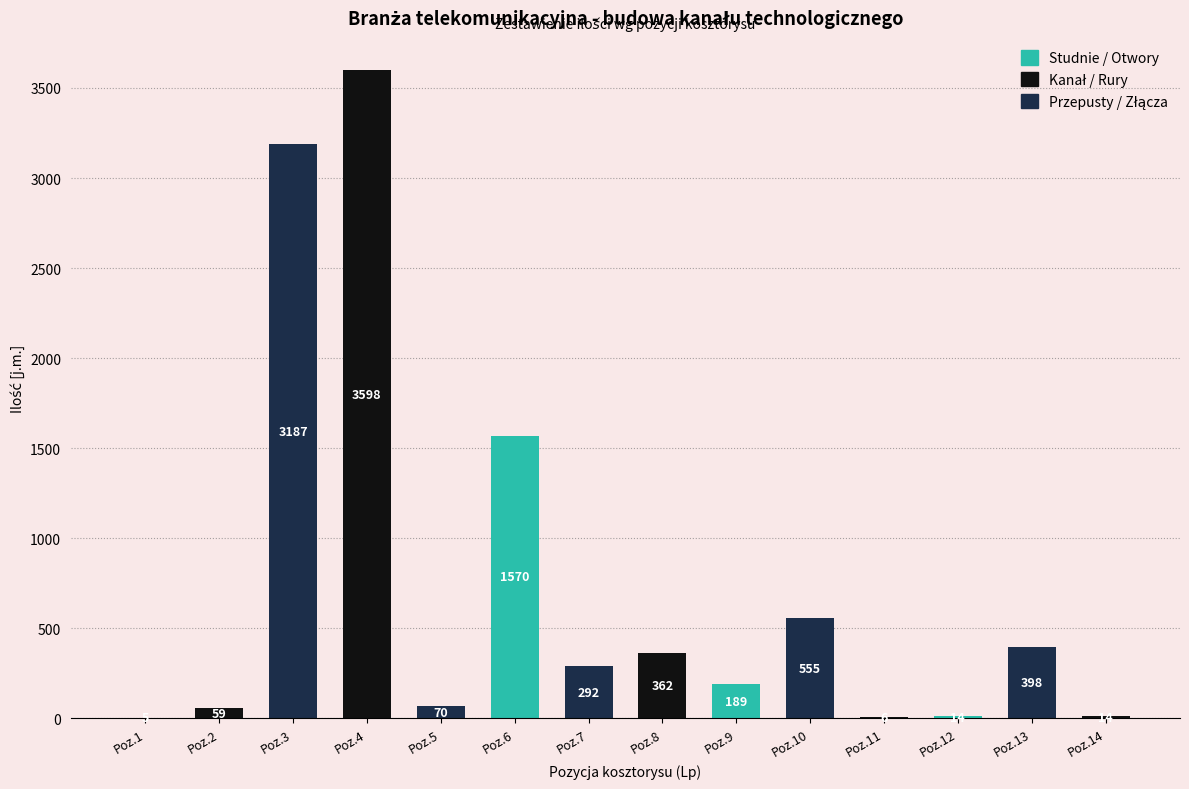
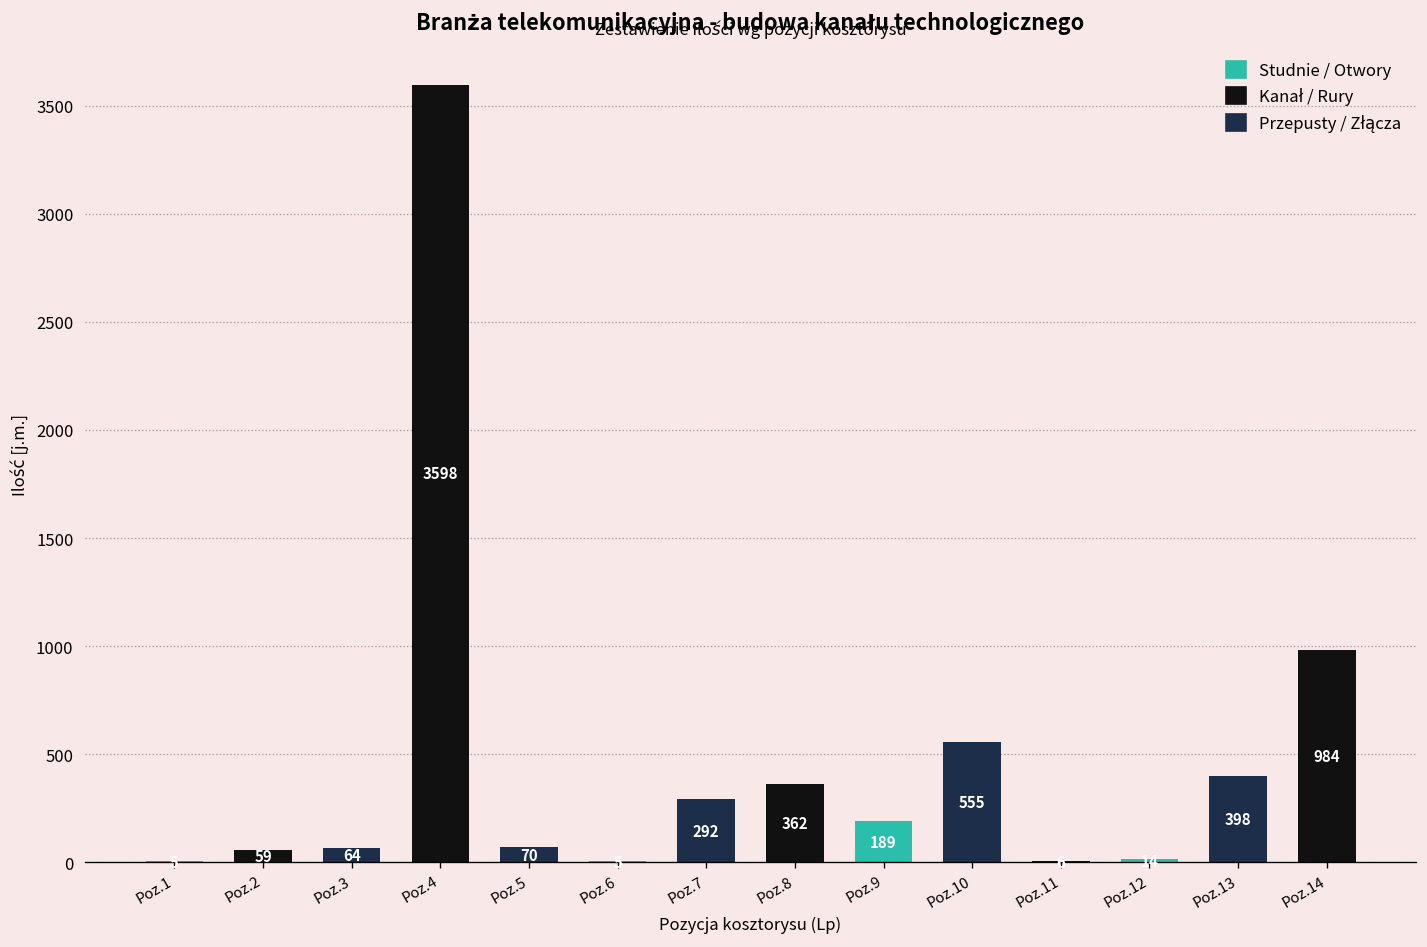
Poz.3: 3187 -> 64
Poz.6: 1570 -> 10
Poz.14: 10 -> 980
